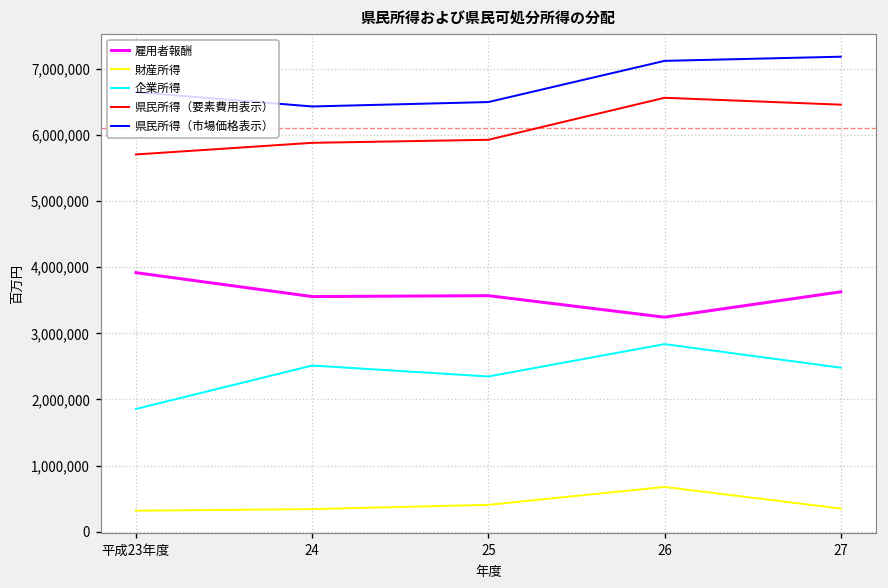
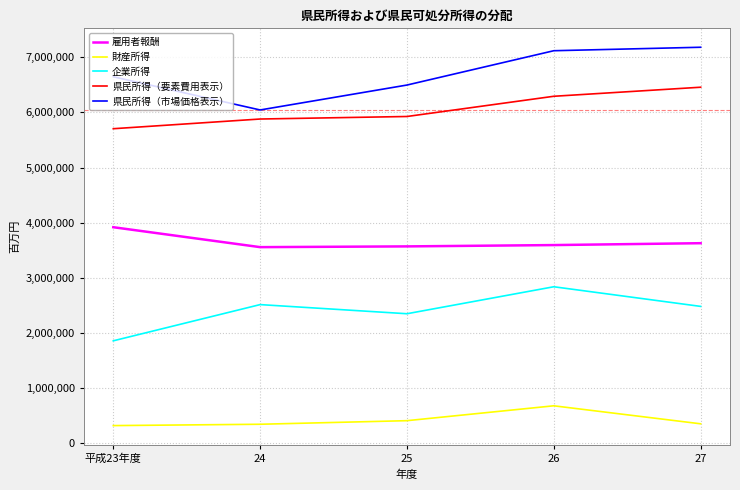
県民所得（市場価格表示）, 24: 6,400,000 -> 6,000,000
雇用者報酬, 26: 3,200,000 -> 3,600,000
県民所得（要素費用表示）, 26: 6,600,000 -> 6,300,000
